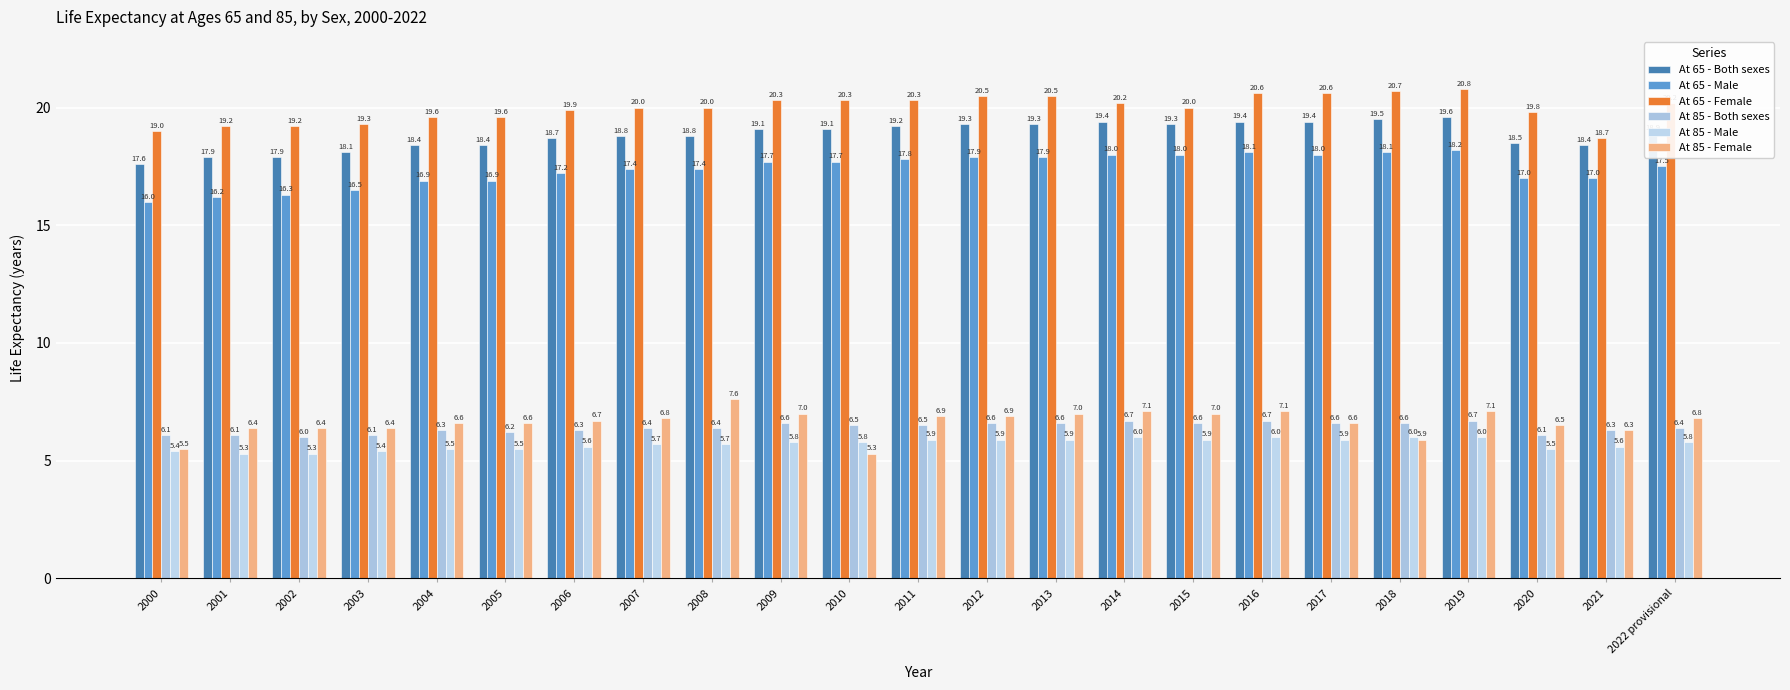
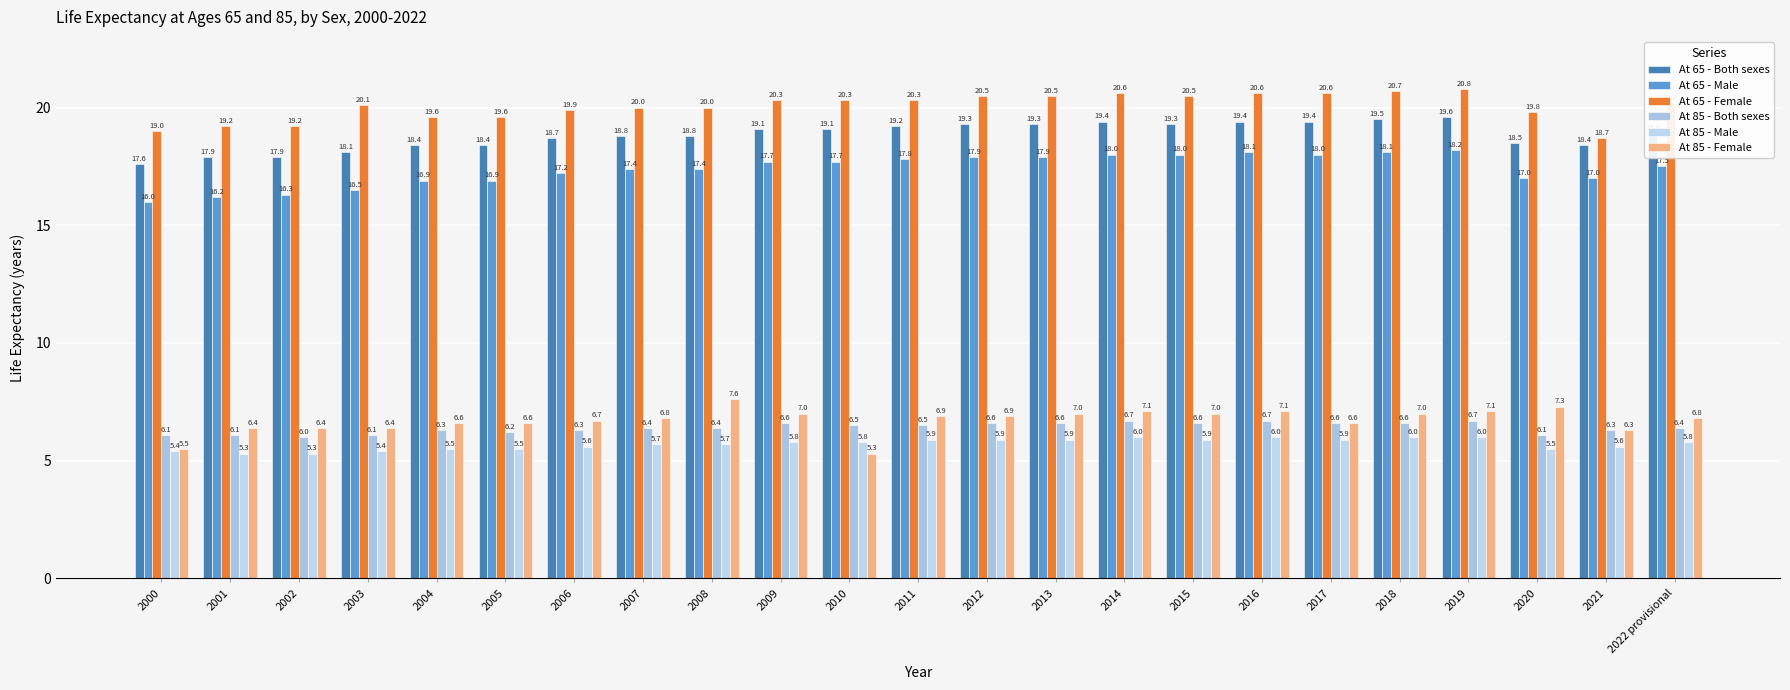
At 65 - Female, 2003: 19.3 -> 20.1
At 65 - Female, 2014: 20.2 -> 20.6
At 65 - Female, 2015: 20.0 -> 20.5
At 85 - Female, 2018: 5.9 -> 7.0
At 85 - Female, 2020: 6.5 -> 7.3
